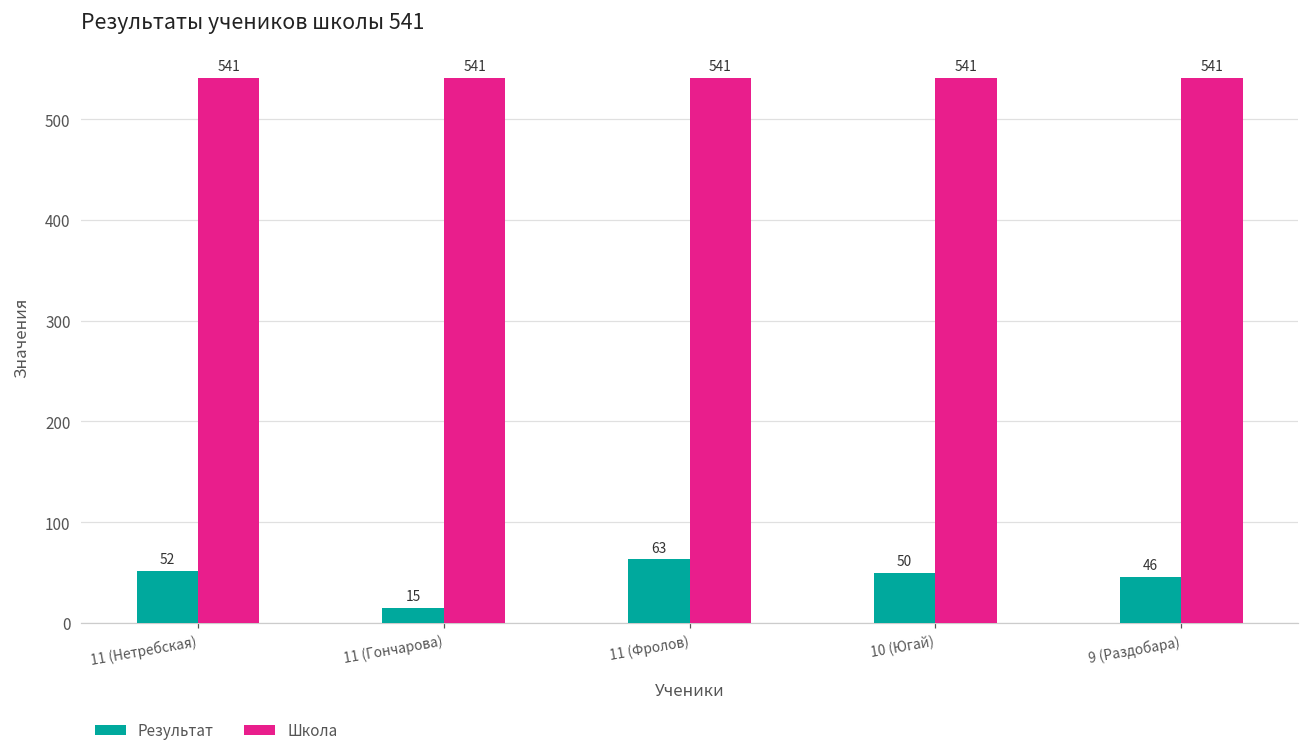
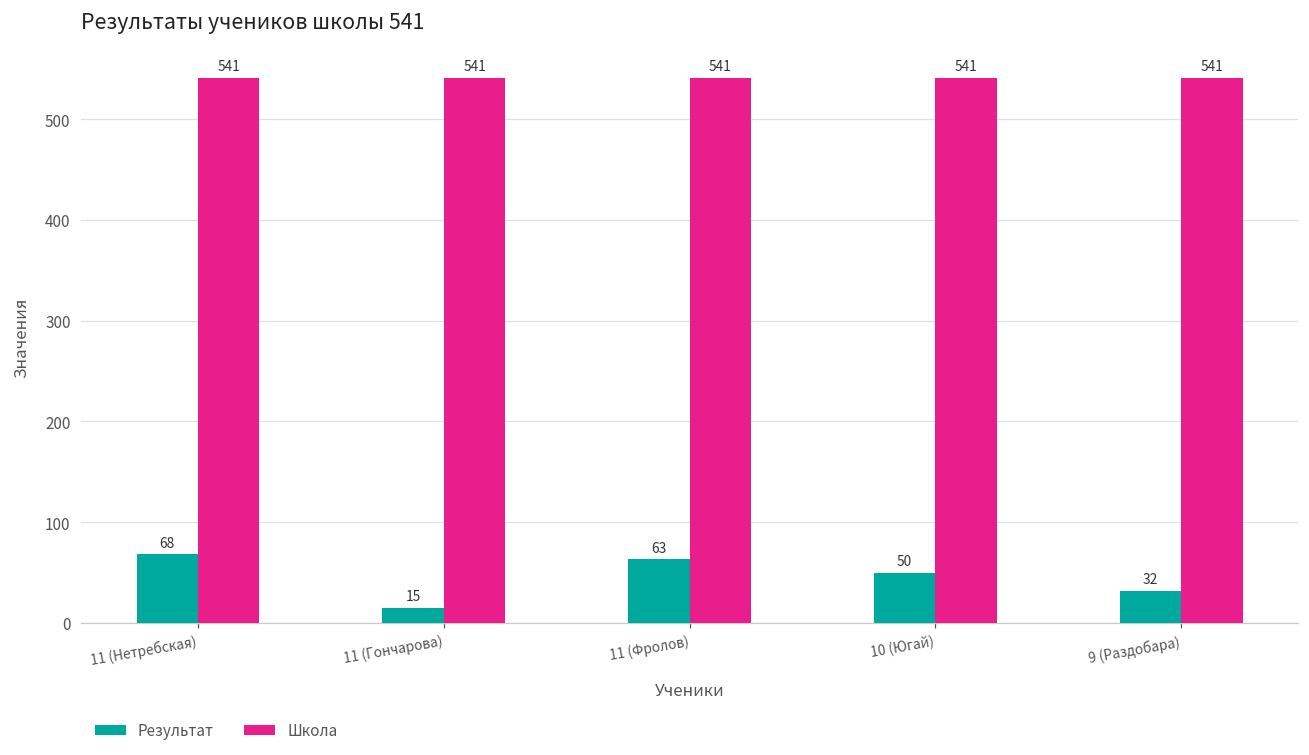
Результат, 11 (Нетребская): 52 -> 68
Результат, 9 (Раздобара): 46 -> 32
